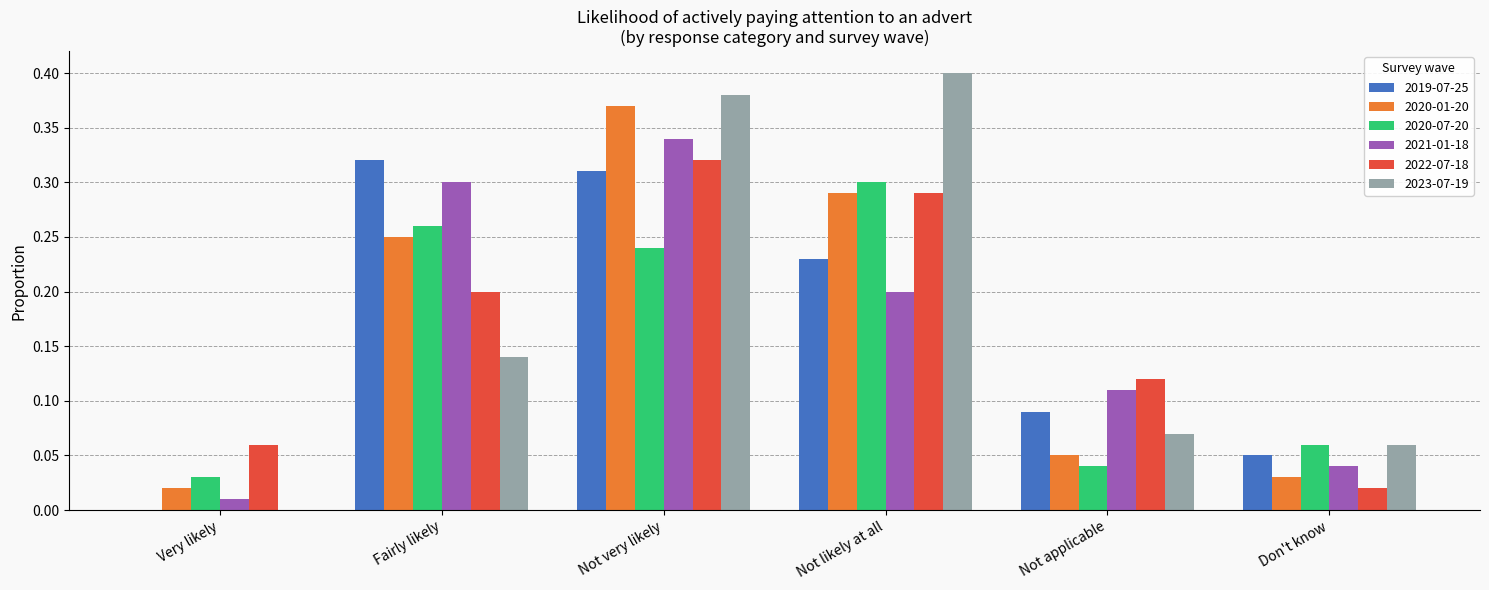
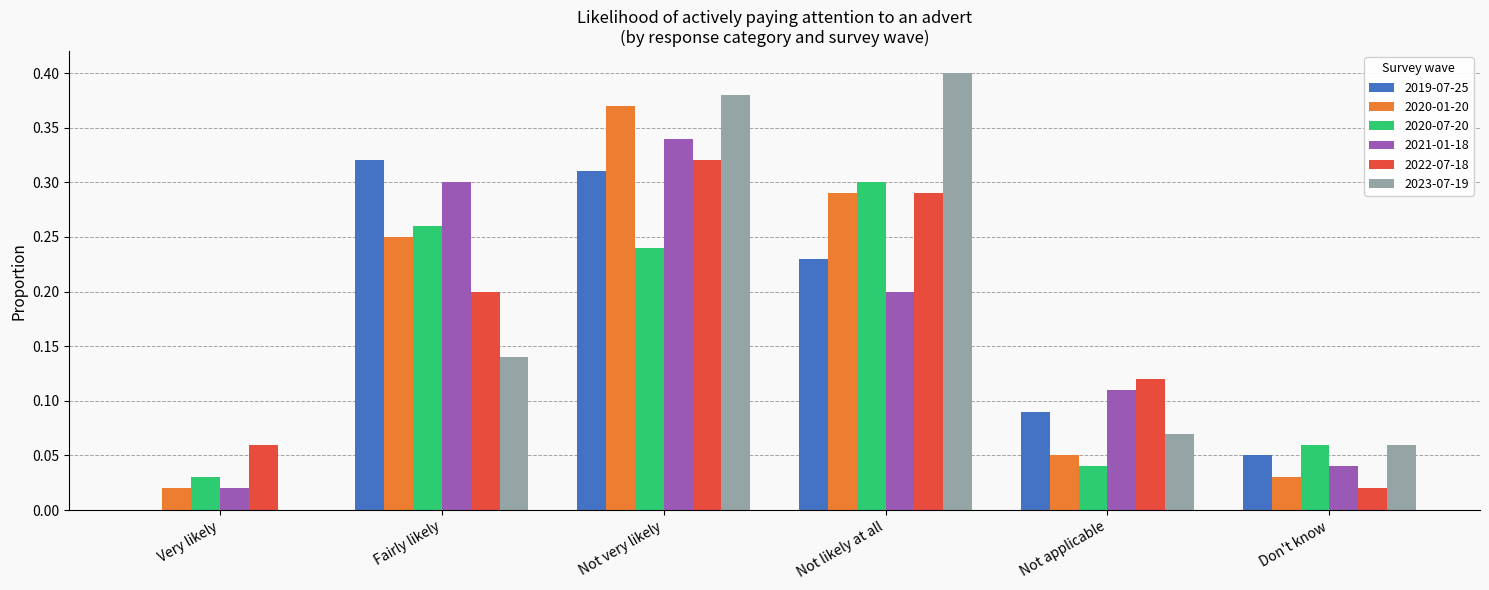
2021-01-18, Very likely: 0.01 -> 0.02
